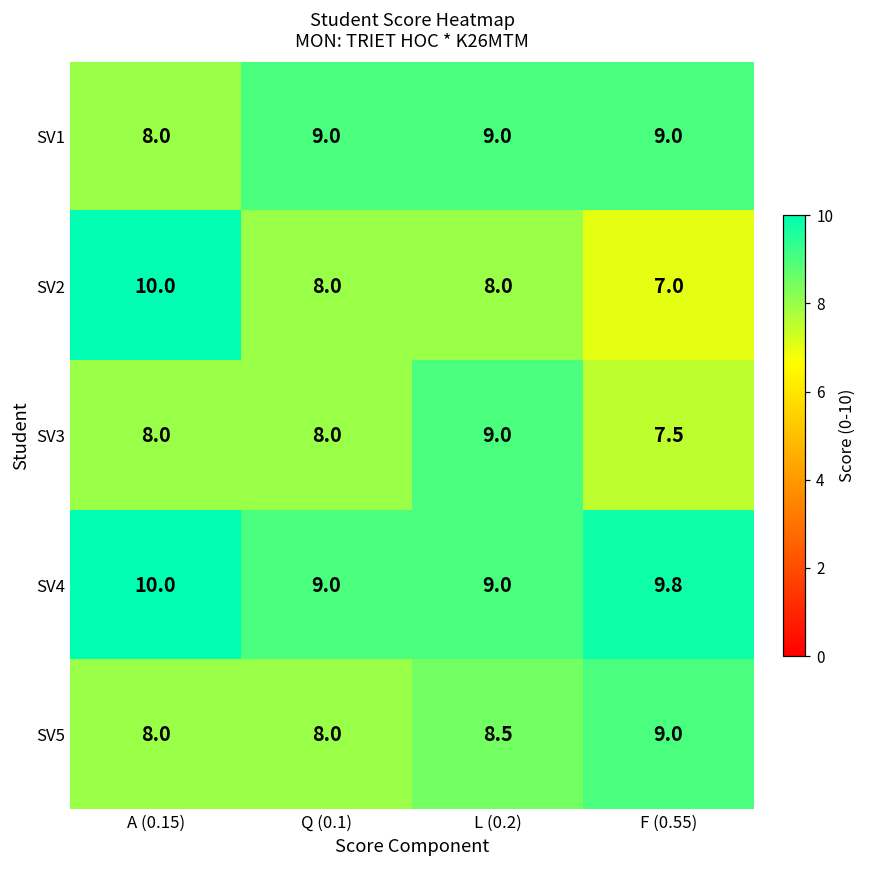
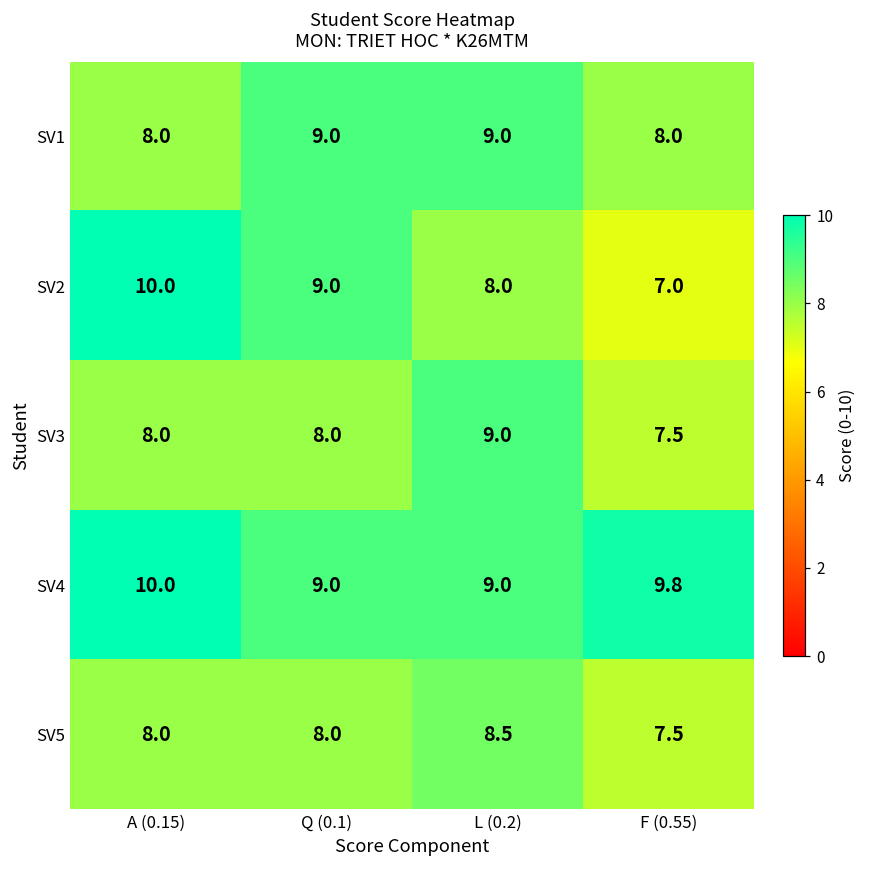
SV1, F (0.55): 9.0 -> 8.0
SV2, Q (0.1): 8.0 -> 9.0
SV5, F (0.55): 9.0 -> 7.5
